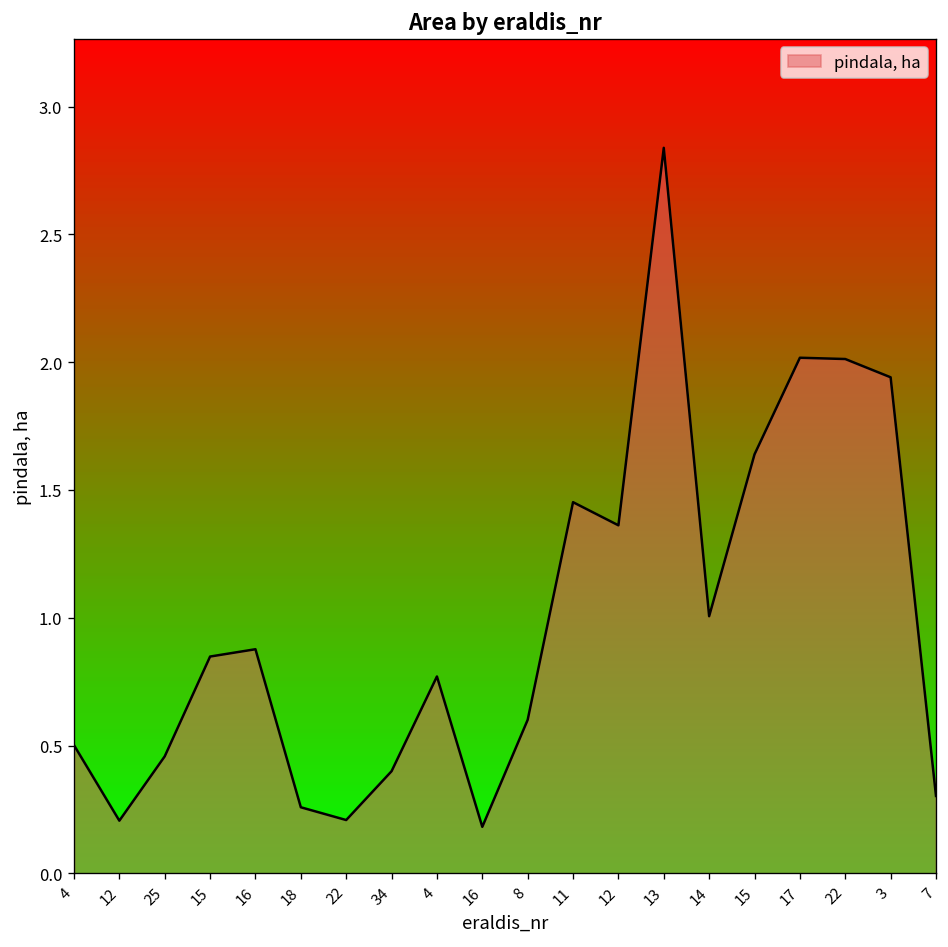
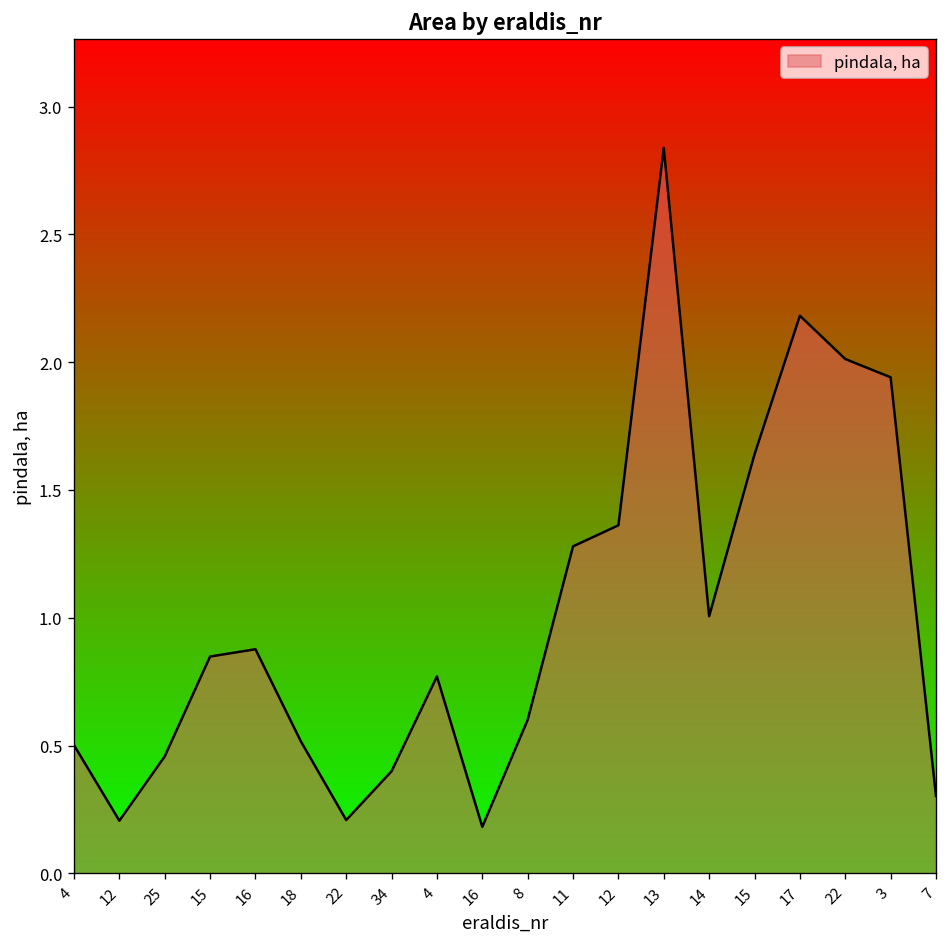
18: 0.26 -> 0.52
11: 1.45 -> 1.28
17: 2.02 -> 2.18
